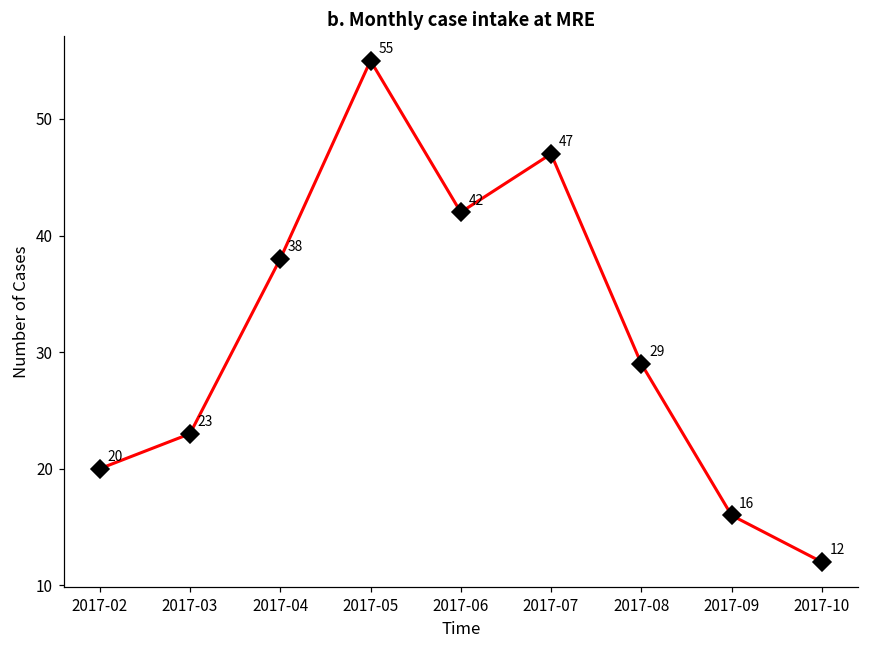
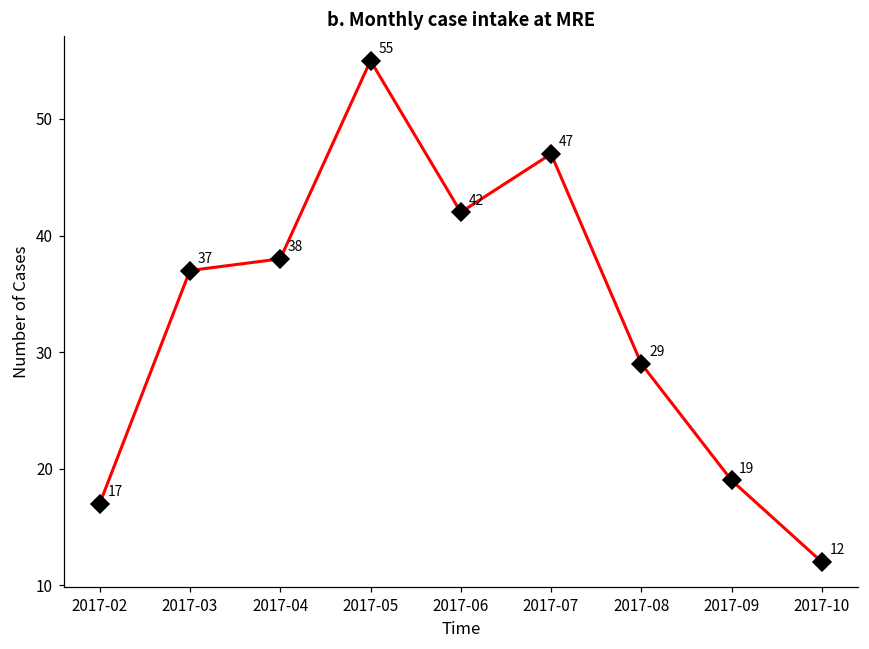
2017-02: 20 -> 17
2017-03: 23 -> 37
2017-09: 16 -> 19
